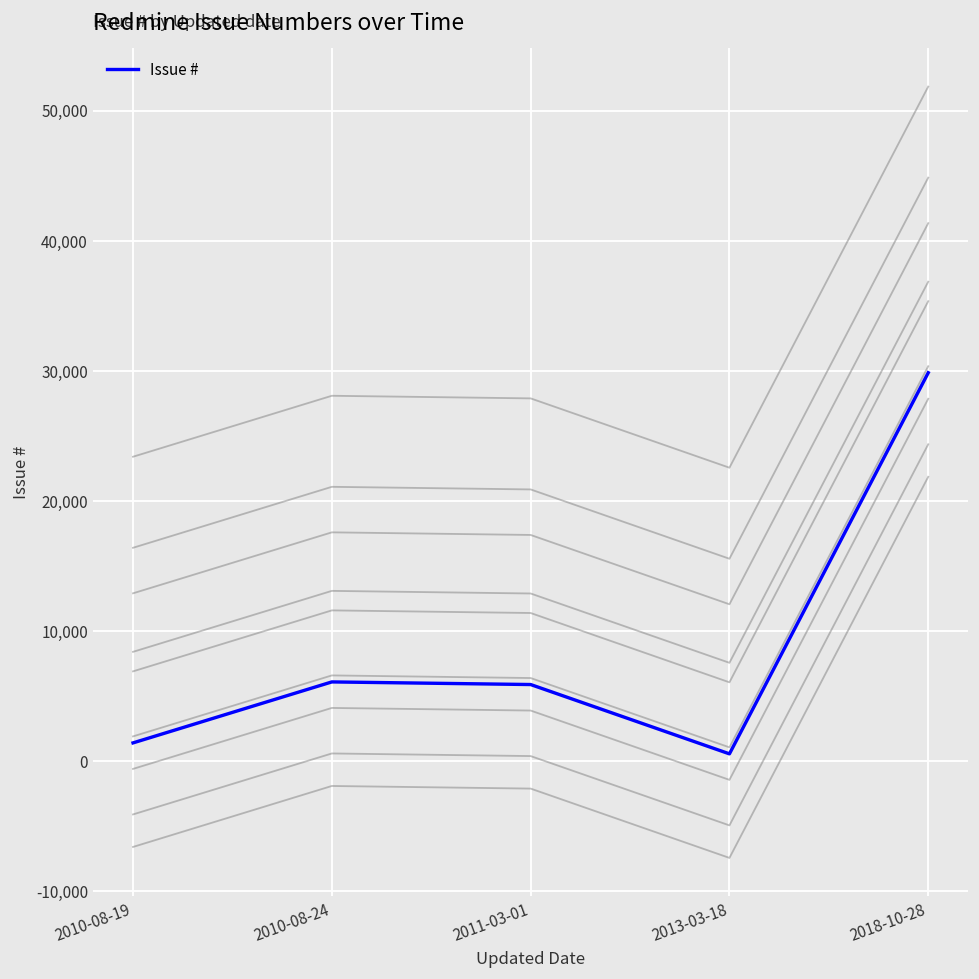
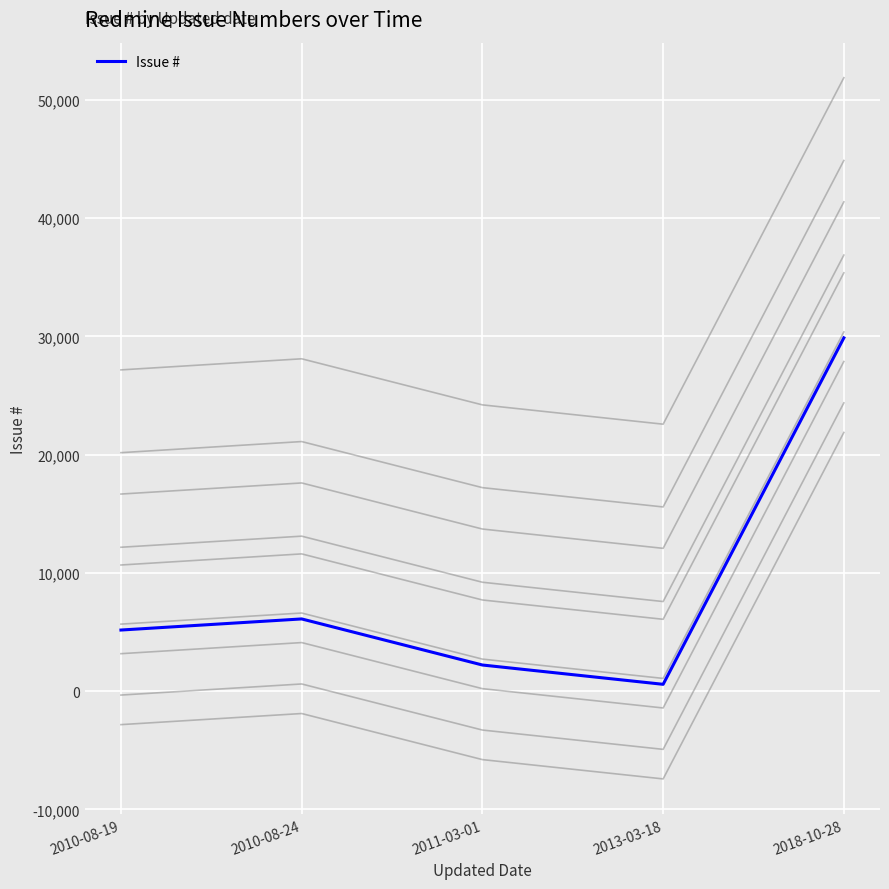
Issue #, 2010-08-19: 1,400 -> 5,200
Issue #, 2011-03-01: 5,900 -> 2,200
